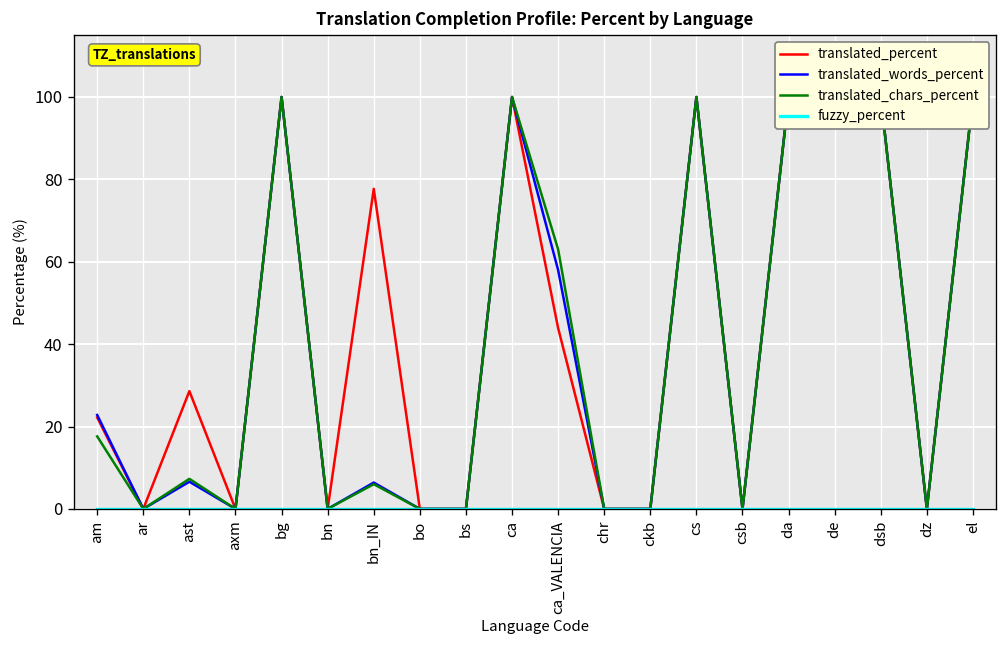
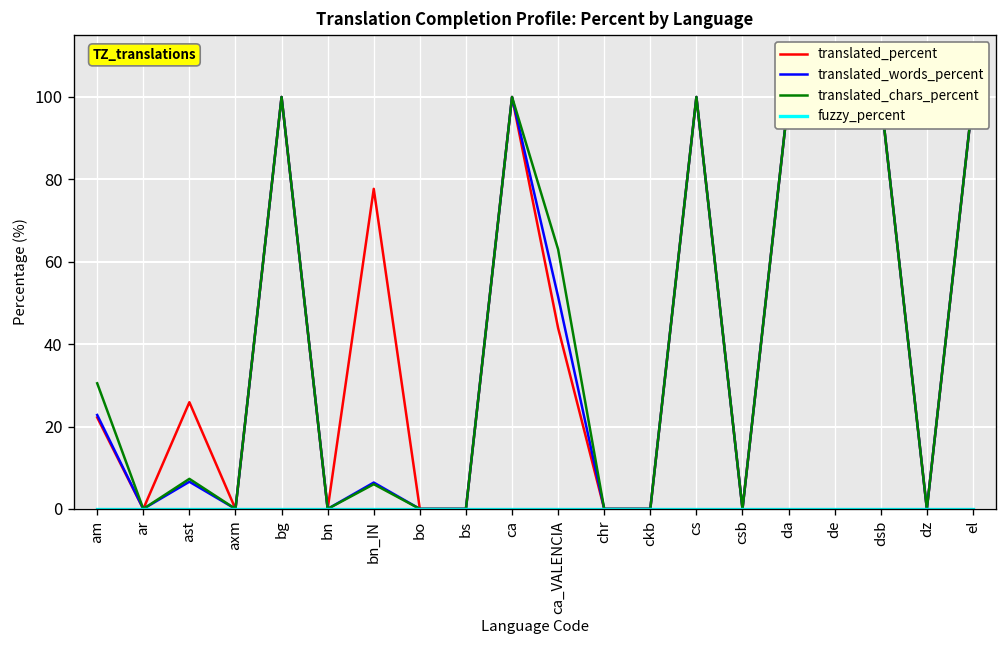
translated_chars_percent, am: 18 -> 31
translated_percent, ast: 29 -> 26
translated_words_percent, ca_VALENCIA: 58 -> 52
